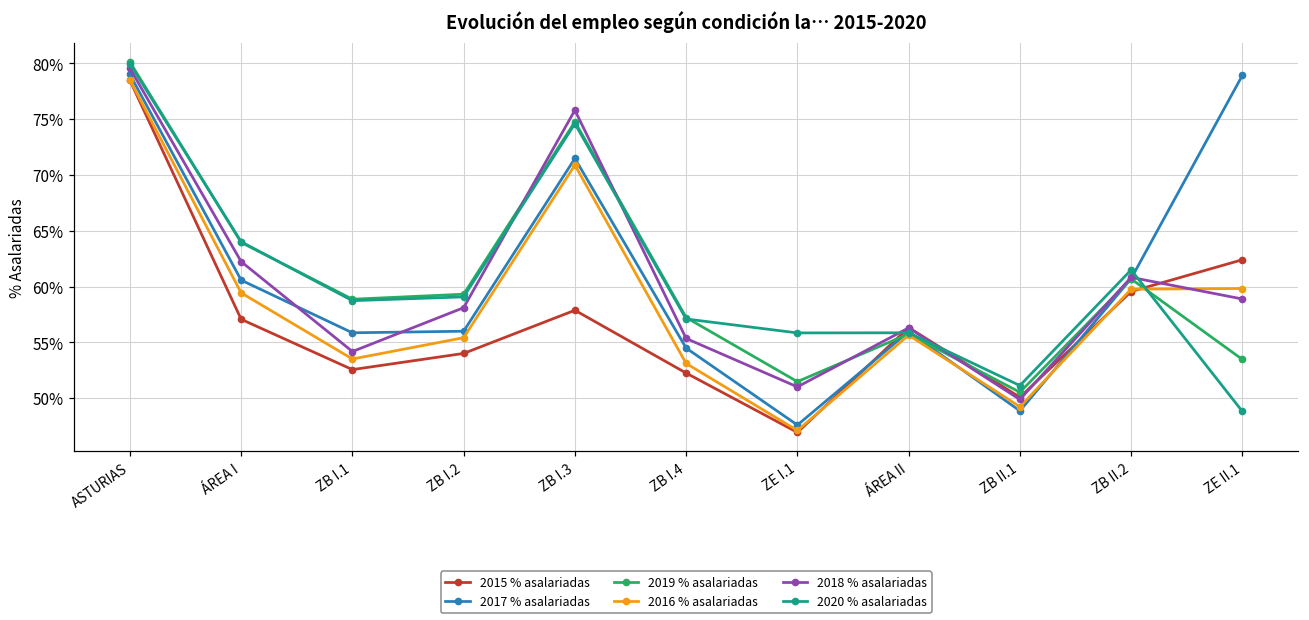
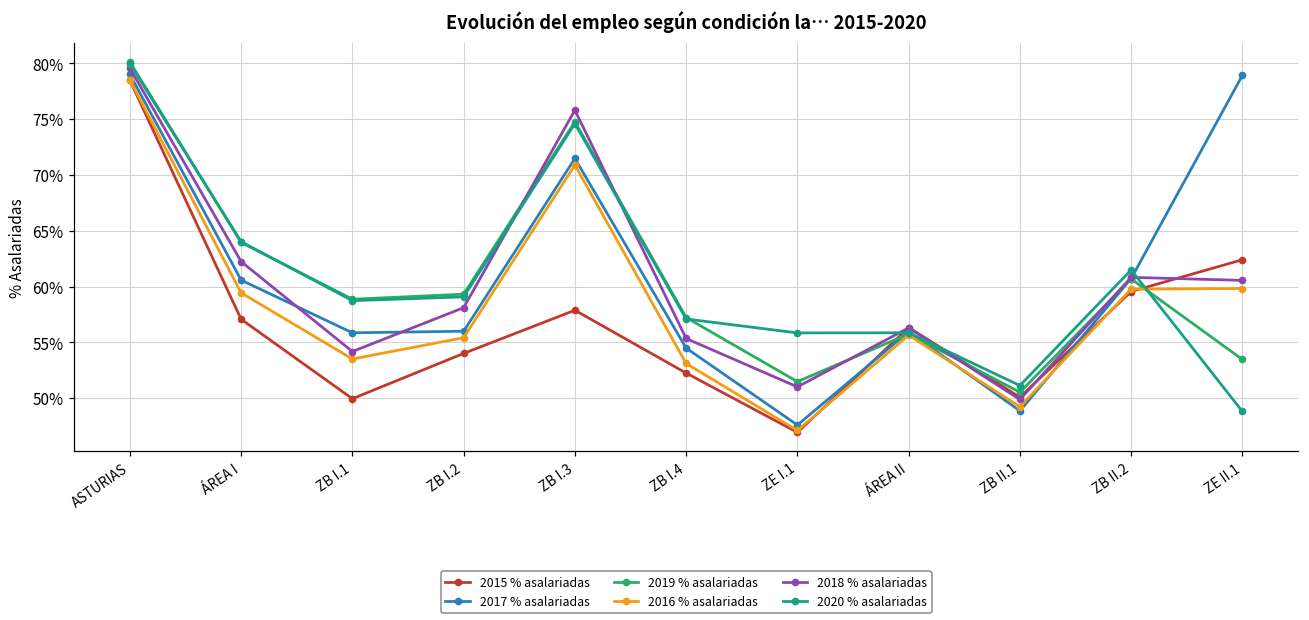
2015 % asalariadas, ZB I.1: 52.6% -> 49.9%
2018 % asalariadas, ZE II.1: 58.9% -> 60.6%
